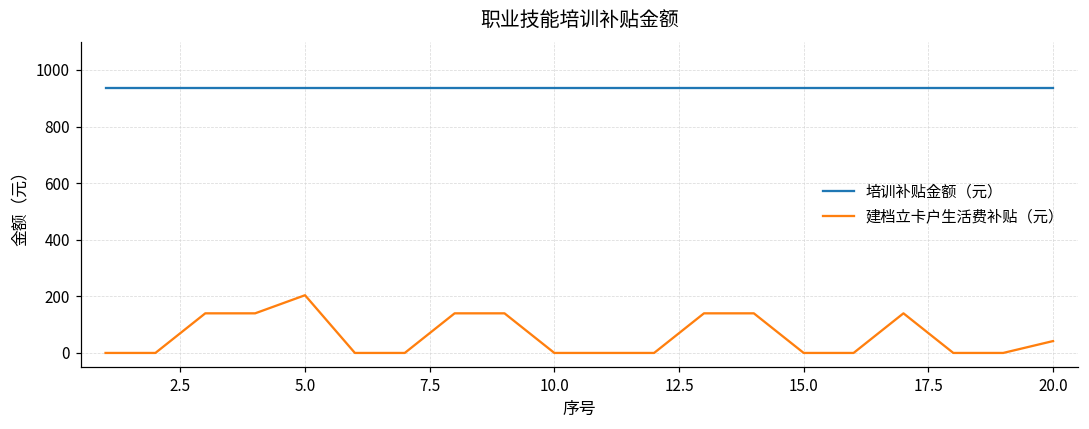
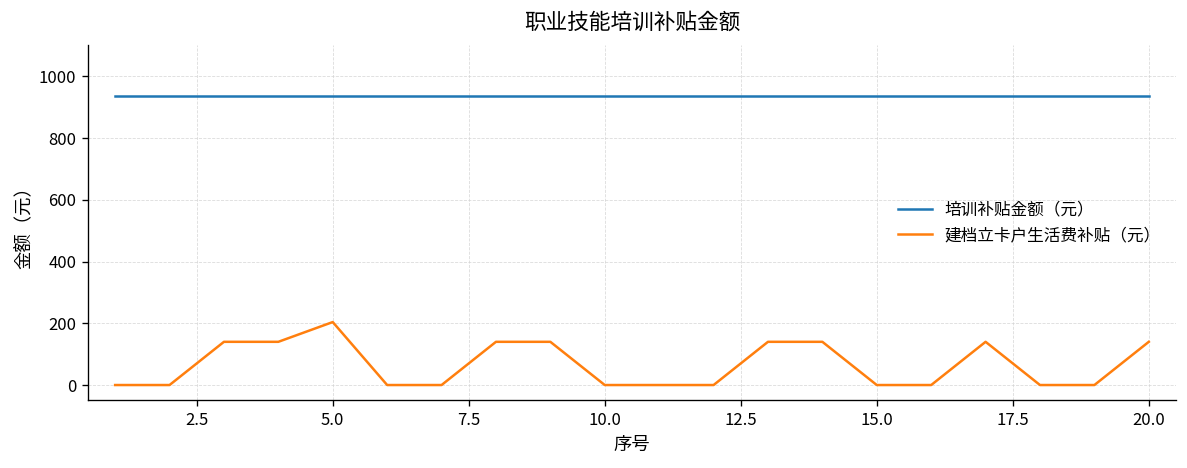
建档立卡户生活费补贴（元）, 20.0: 40 -> 140
